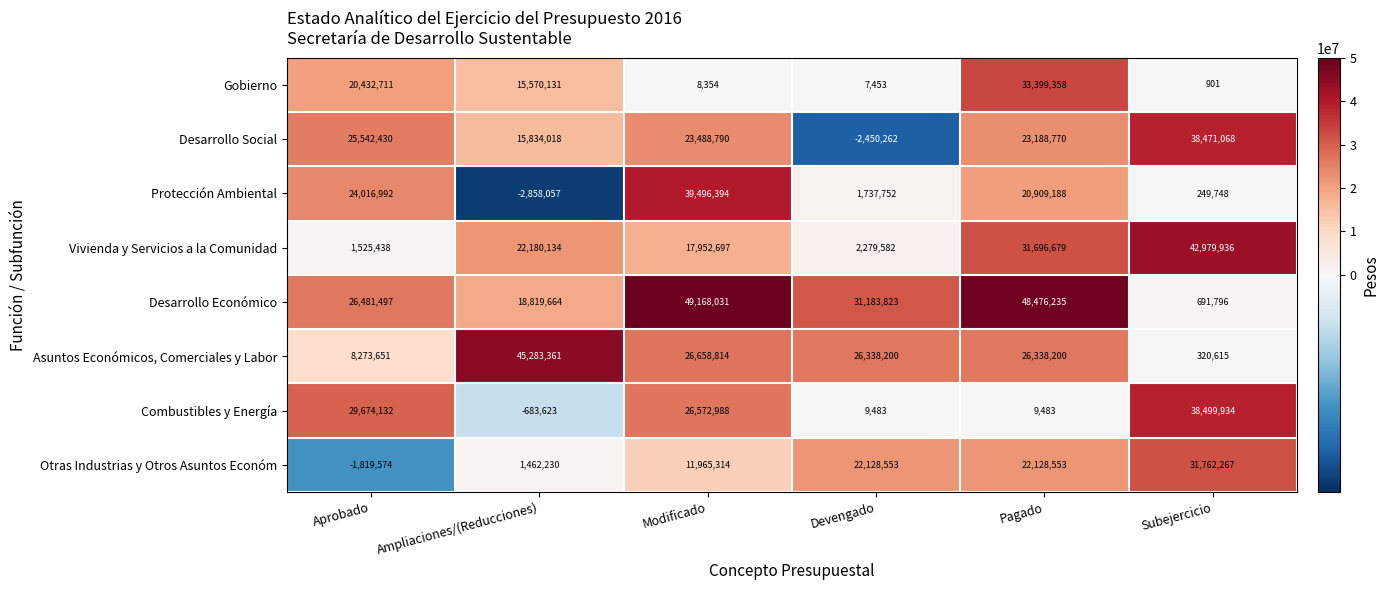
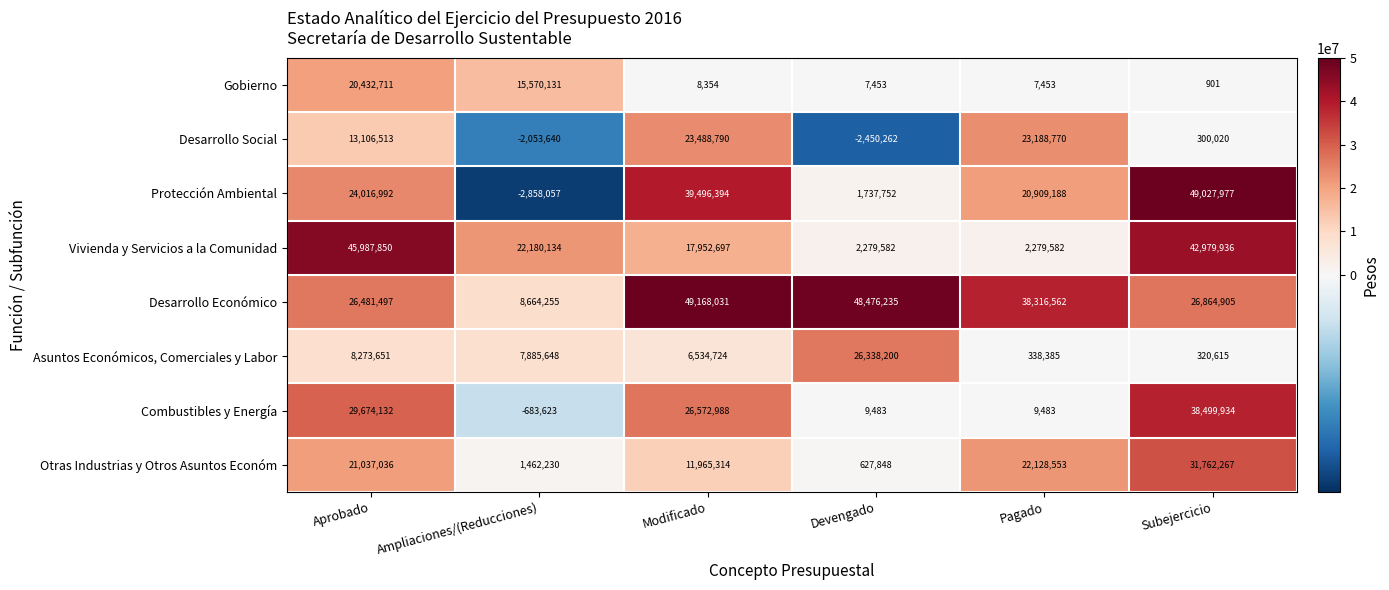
Gobierno, Pagado: 33,399,358 -> 7,453
Desarrollo Social, Aprobado: 25,542,430 -> 13,106,513
Desarrollo Social, Ampliaciones/(Reducciones): 15,834,018 -> -2,053,640
Desarrollo Social, Subejercicio: 38,471,068 -> 300,020
Protección Ambiental, Subejercicio: 249,748 -> 49,027,977
Vivienda y Servicios a la Comunidad, Aprobado: 1,525,438 -> 45,987,850
Vivienda y Servicios a la Comunidad, Pagado: 31,696,679 -> 2,279,582
Desarrollo Económico, Ampliaciones/(Reducciones): 18,819,664 -> 8,664,255
Desarrollo Económico, Devengado: 31,183,823 -> 48,476,235
Desarrollo Económico, Pagado: 48,476,235 -> 38,316,562
Desarrollo Económico, Subejercicio: 691,796 -> 26,864,905
Asuntos Económicos, Comerciales y Labor, Ampliaciones/(Reducciones): 45,283,361 -> 7,885,648
Asuntos Económicos, Comerciales y Labor, Modificado: 26,658,814 -> 6,534,724
Asuntos Económicos, Comerciales y Labor, Pagado: 26,338,200 -> 338,385
Otras Industrias y Otros Asuntos Económ, Aprobado: -1,819,574 -> 21,037,036
Otras Industrias y Otros Asuntos Económ, Devengado: 22,128,553 -> 627,848
